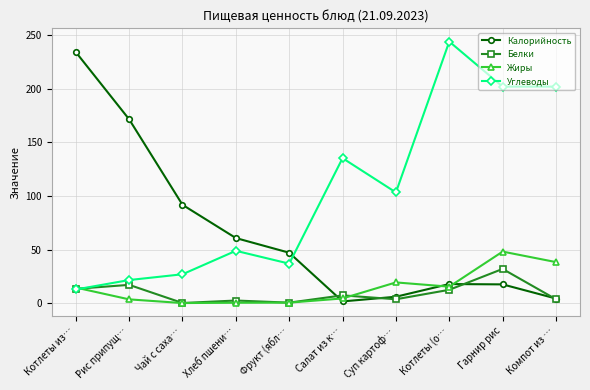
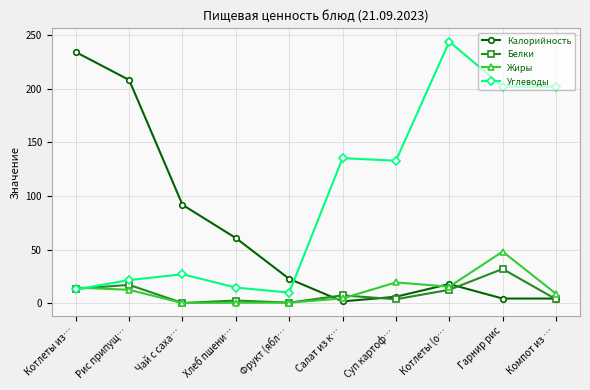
Калорийность, Рис припущ…: 172 -> 208
Жиры, Рис припущ…: 3 -> 12
Углеводы, Хлеб пшени…: 49 -> 14
Калорийность, Фрукт (ябл…: 47 -> 23
Углеводы, Фрукт (ябл…: 37 -> 10
Углеводы, Суп картоф…: 103 -> 133
Калорийность, Гарнир рис: 17 -> 4
Жиры, Компот из …: 38 -> 9
